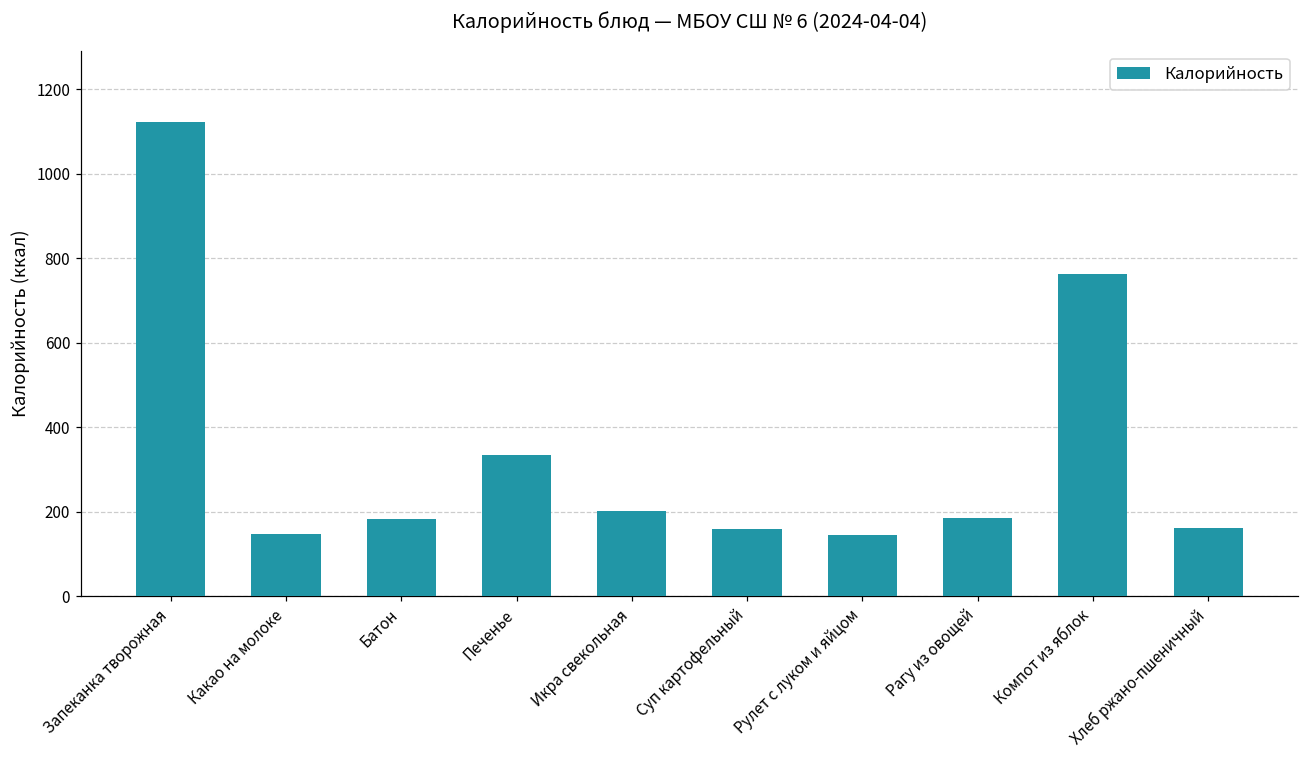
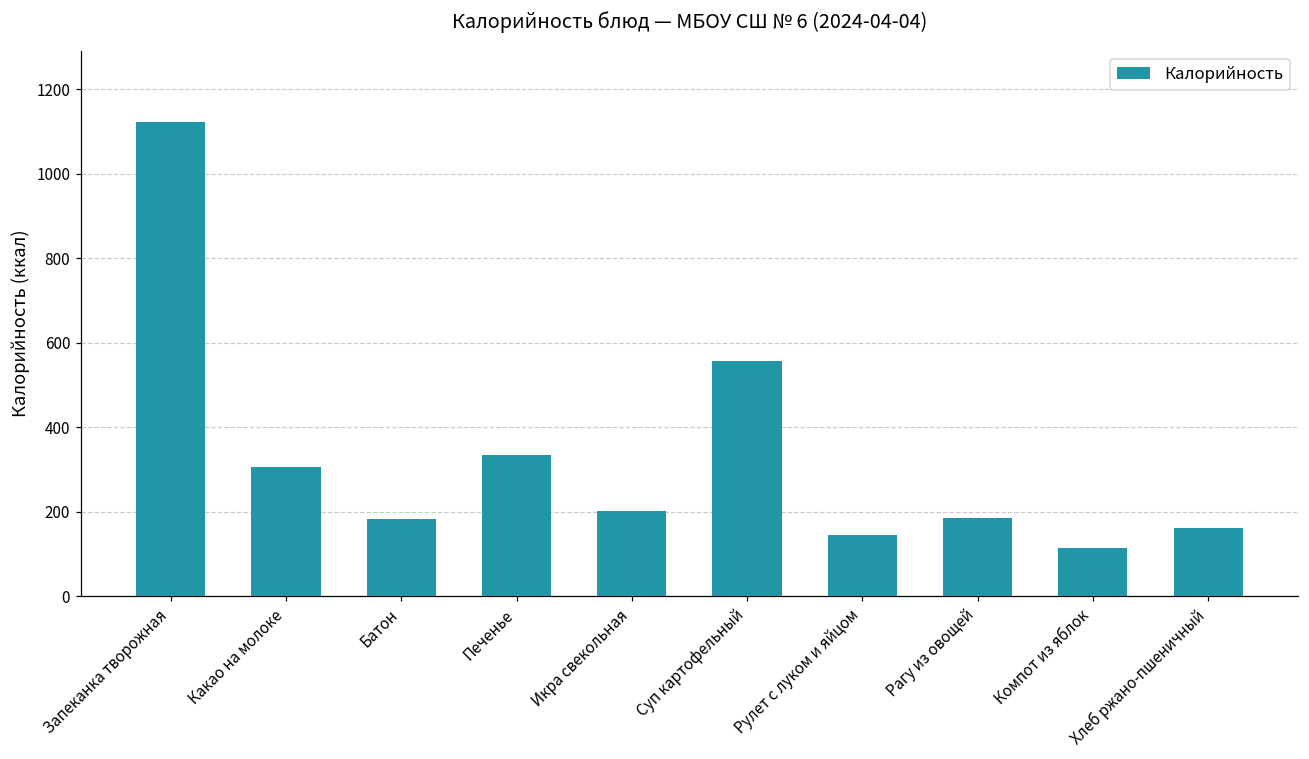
Какао на молоке: 150 -> 310
Суп картофельный: 160 -> 560
Компот из яблок: 760 -> 110
